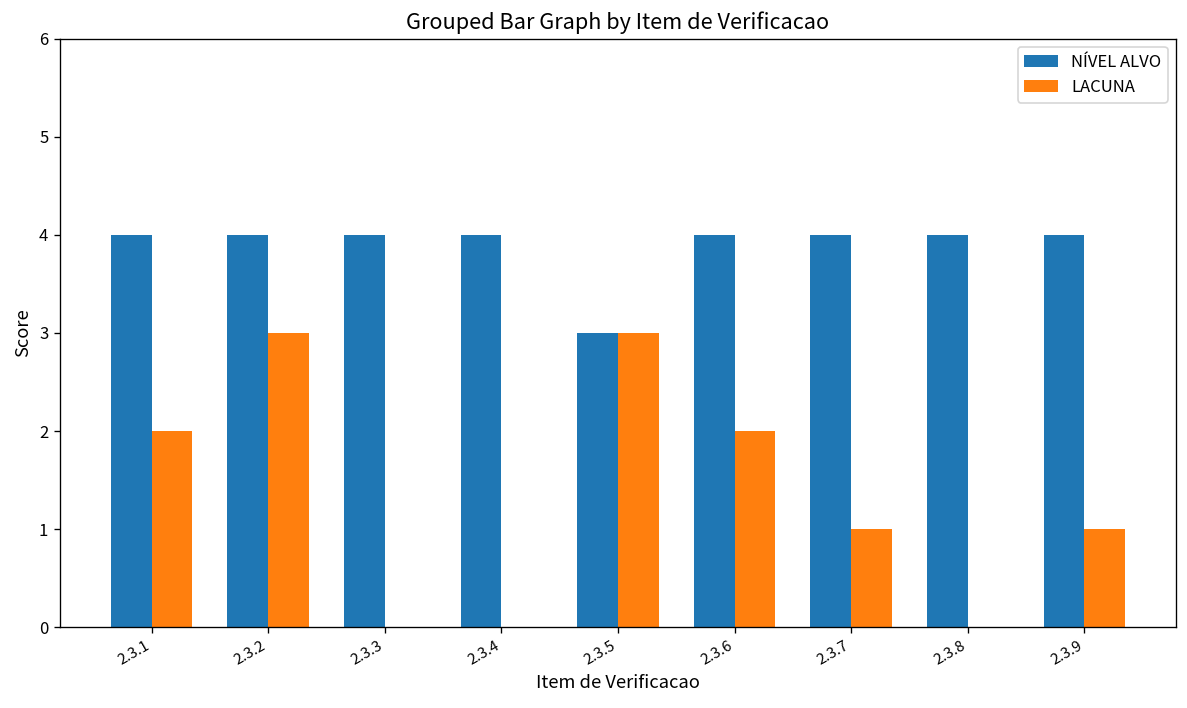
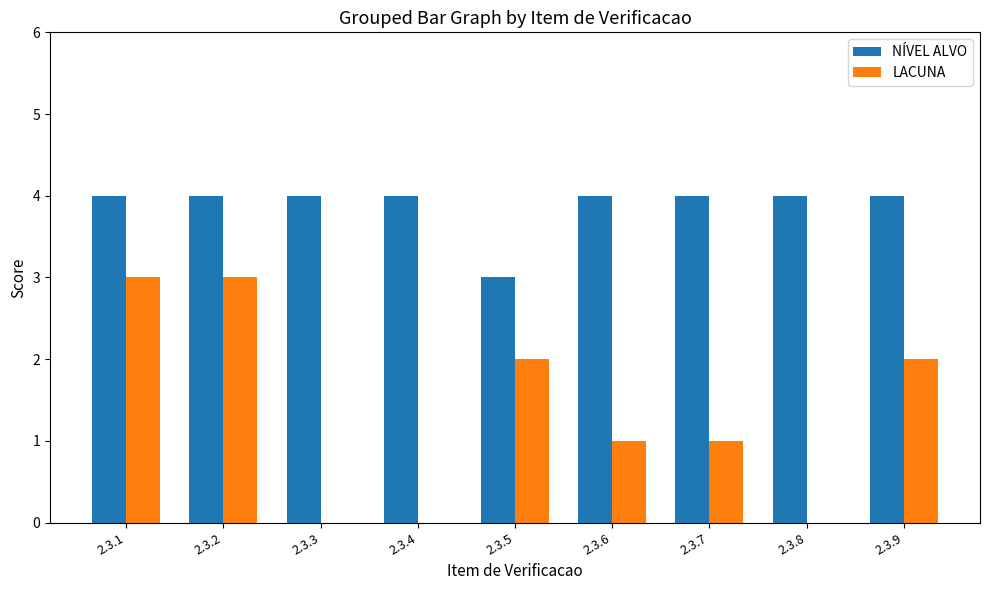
LACUNA, 2.3.1: 2 -> 3
LACUNA, 2.3.5: 3 -> 2
LACUNA, 2.3.6: 2 -> 1
LACUNA, 2.3.9: 1 -> 2
